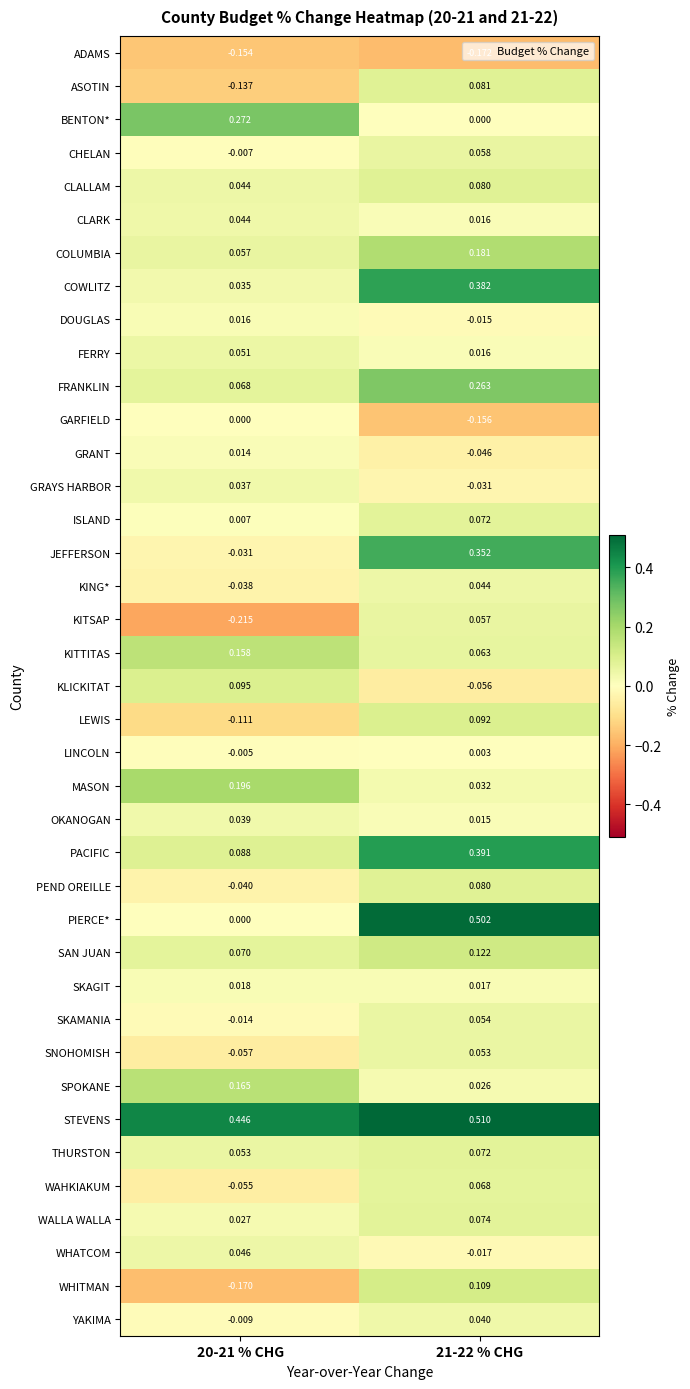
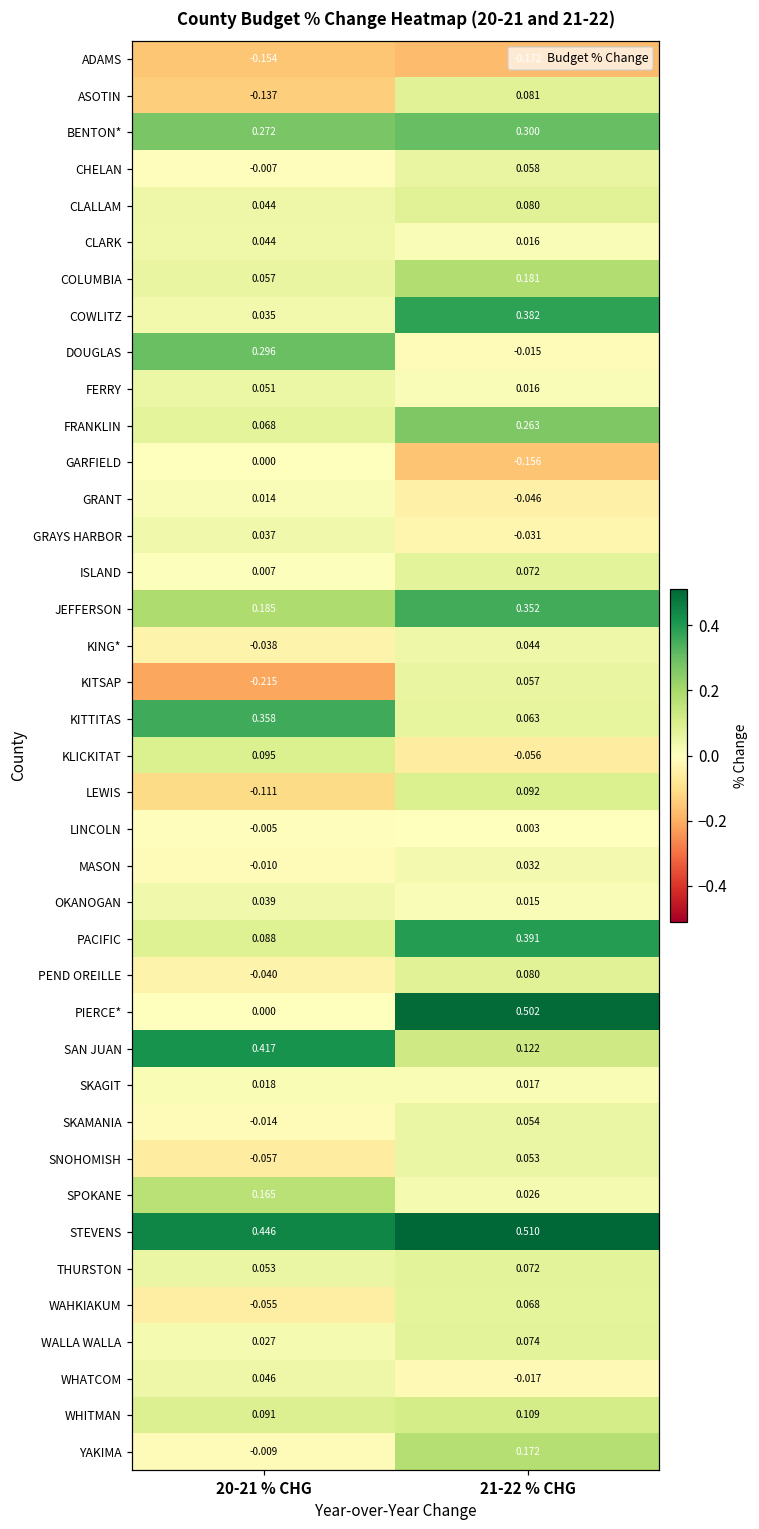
BENTON*, 21-22 % CHG: 0.000 -> 0.300
DOUGLAS, 20-21 % CHG: 0.016 -> 0.296
JEFFERSON, 20-21 % CHG: -0.031 -> 0.185
KITTITAS, 20-21 % CHG: 0.158 -> 0.358
MASON, 20-21 % CHG: 0.196 -> -0.010
SAN JUAN, 20-21 % CHG: 0.070 -> 0.417
WHITMAN, 20-21 % CHG: -0.170 -> 0.091
YAKIMA, 21-22 % CHG: 0.040 -> 0.172
